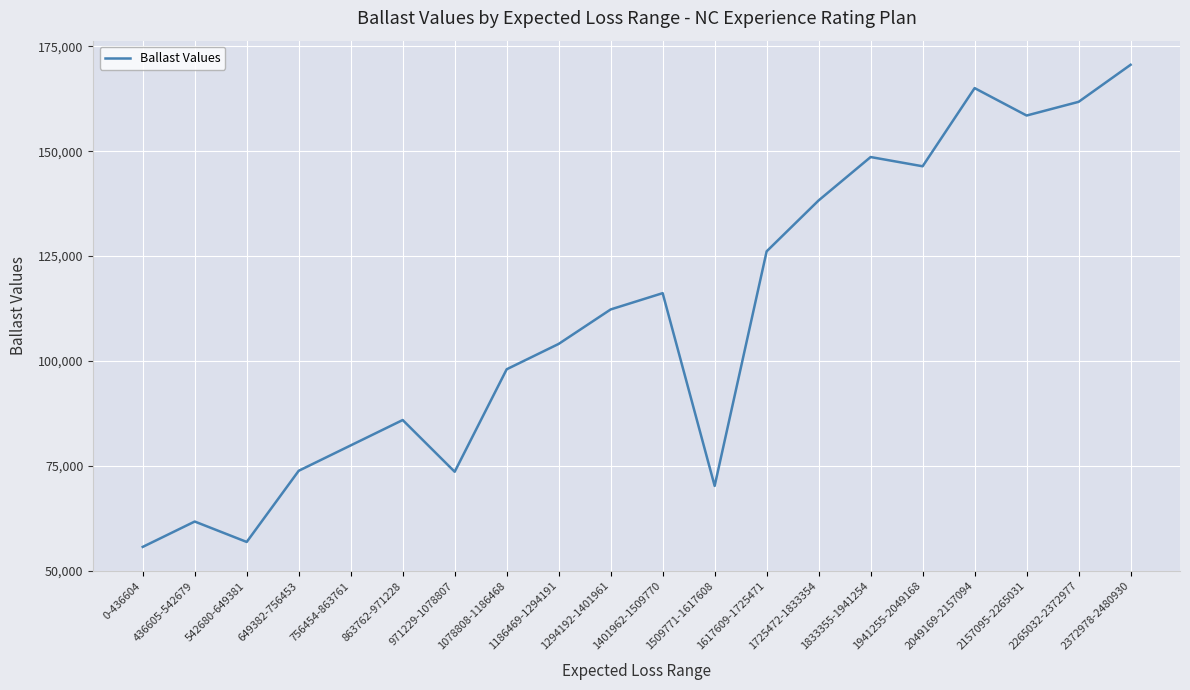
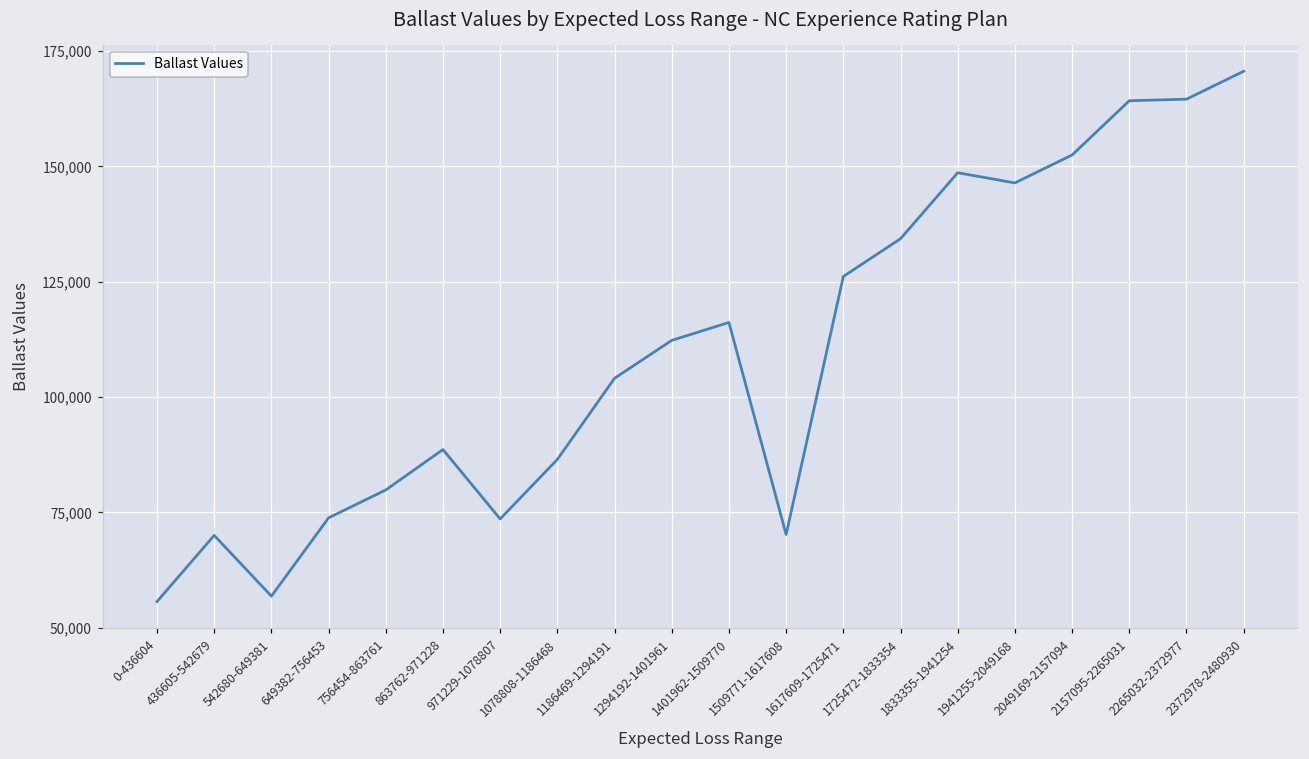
436605-542679: 62,000 -> 70,000
863762-971228: 86,000 -> 89,000
1078808-1186468: 98,000 -> 86,000
1725472-1833354: 138,000 -> 134,000
2049169-2157094: 165,000 -> 152,000
2157095-2265031: 159,000 -> 164,000
2265032-2372977: 162,000 -> 165,000
